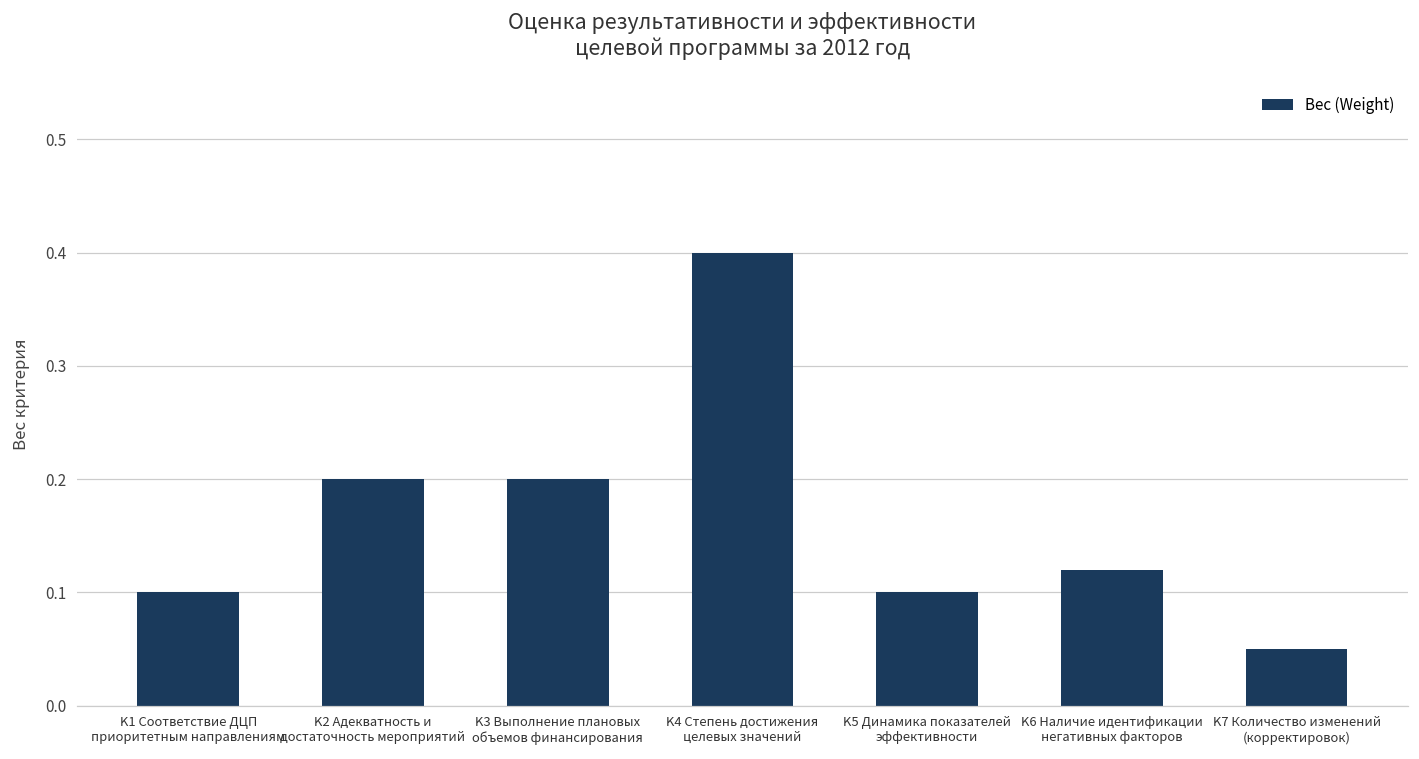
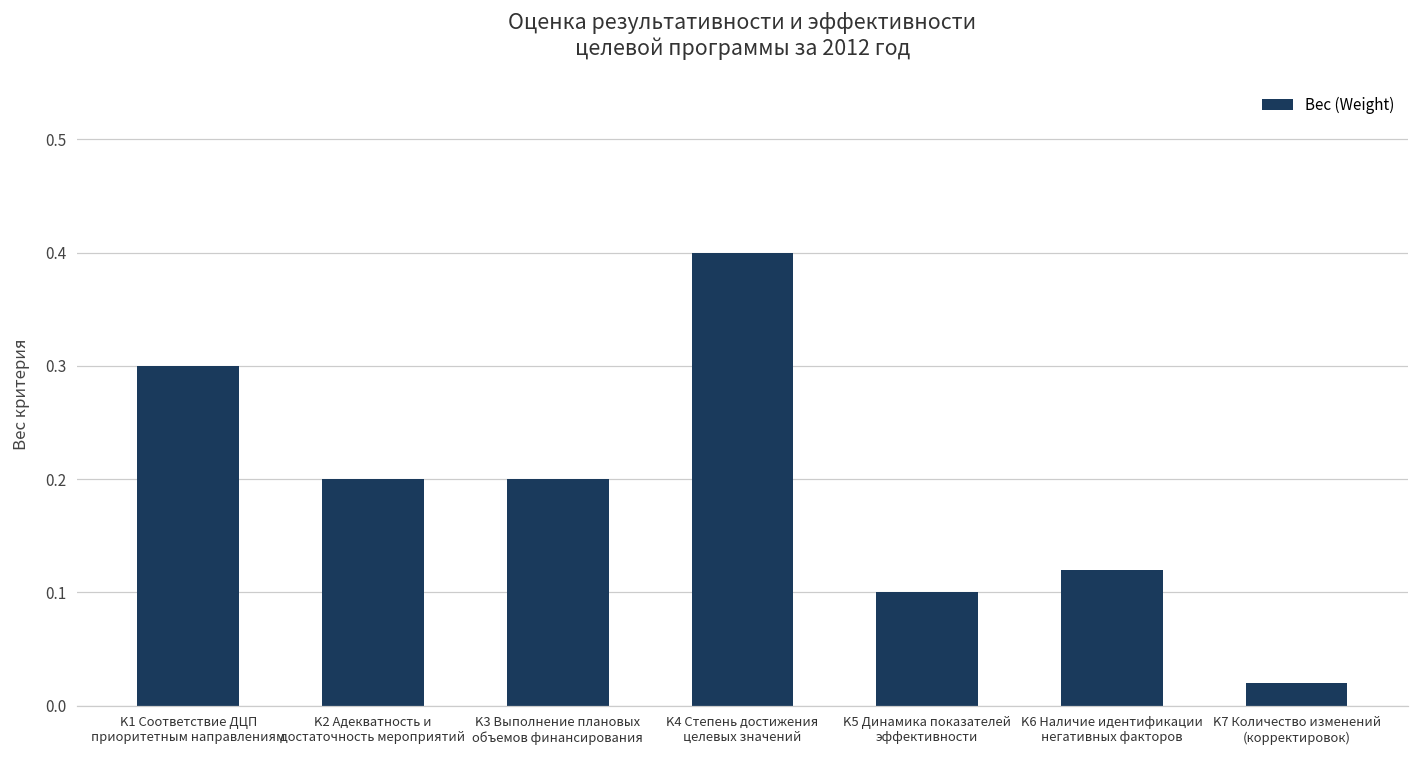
K1 Соответствие ДЦП приоритетным направлениям: 0.1 -> 0.3
K7 Количество изменений (корректировок): 0.05 -> 0.02
